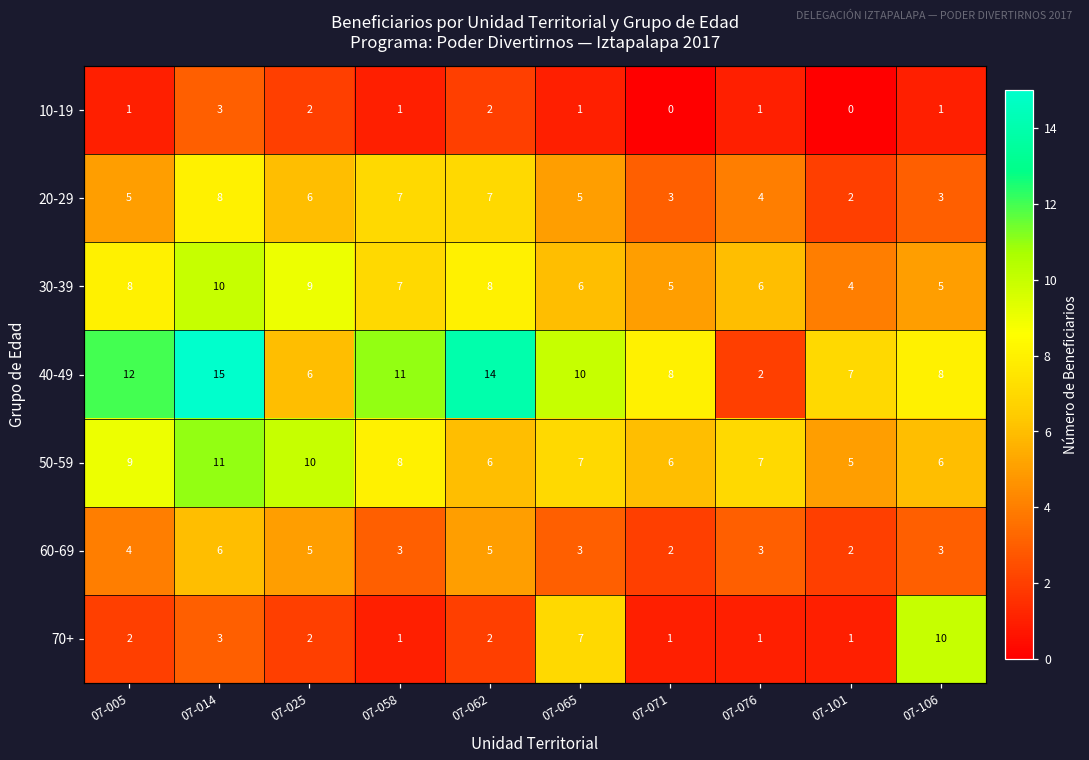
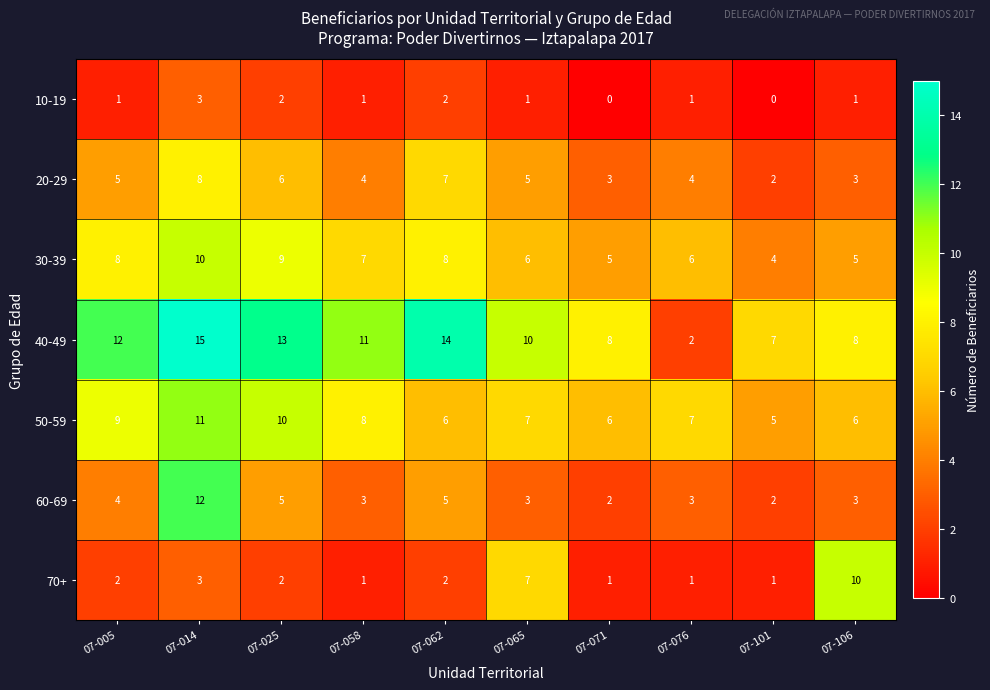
20-29, 07-058: 7 -> 4
40-49, 07-025: 6 -> 13
60-69, 07-014: 6 -> 12
